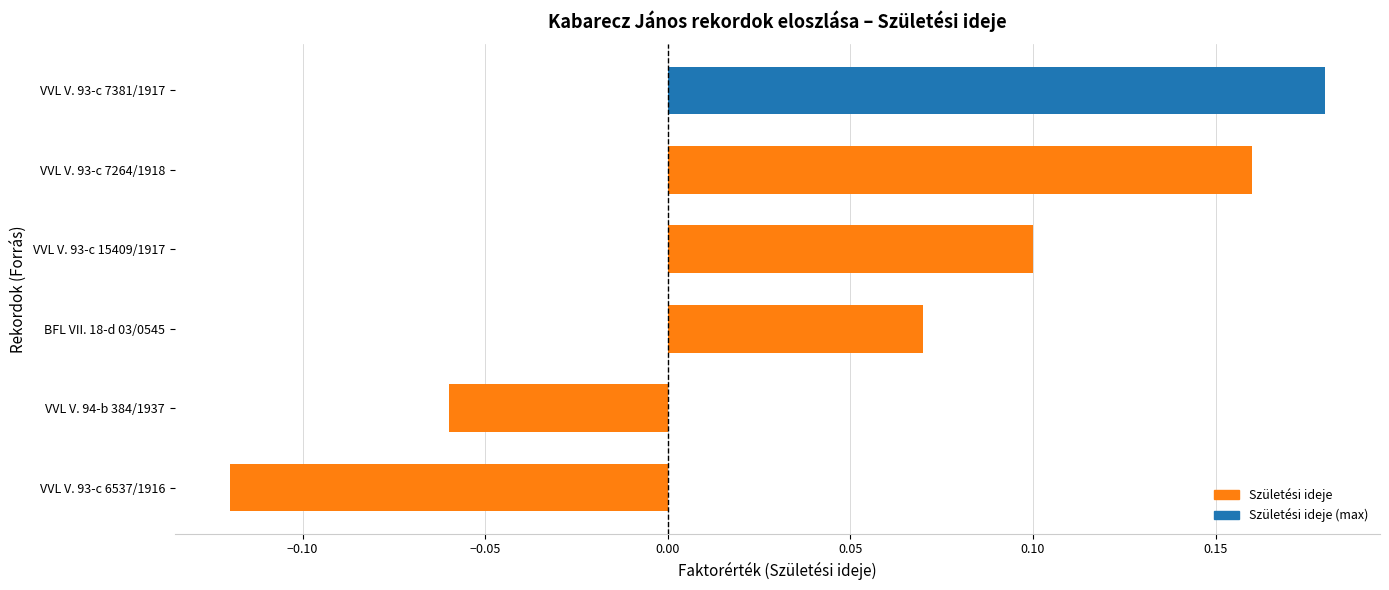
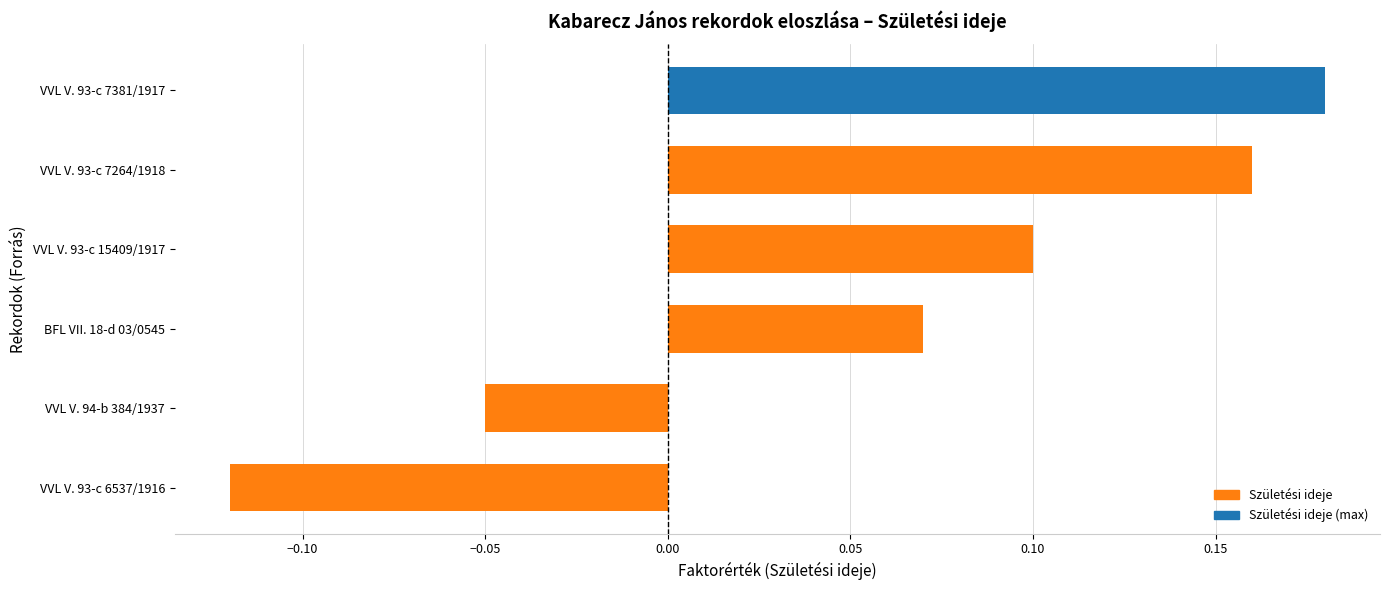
VVL V. 94-b 384/1937: -0.06 -> -0.05
